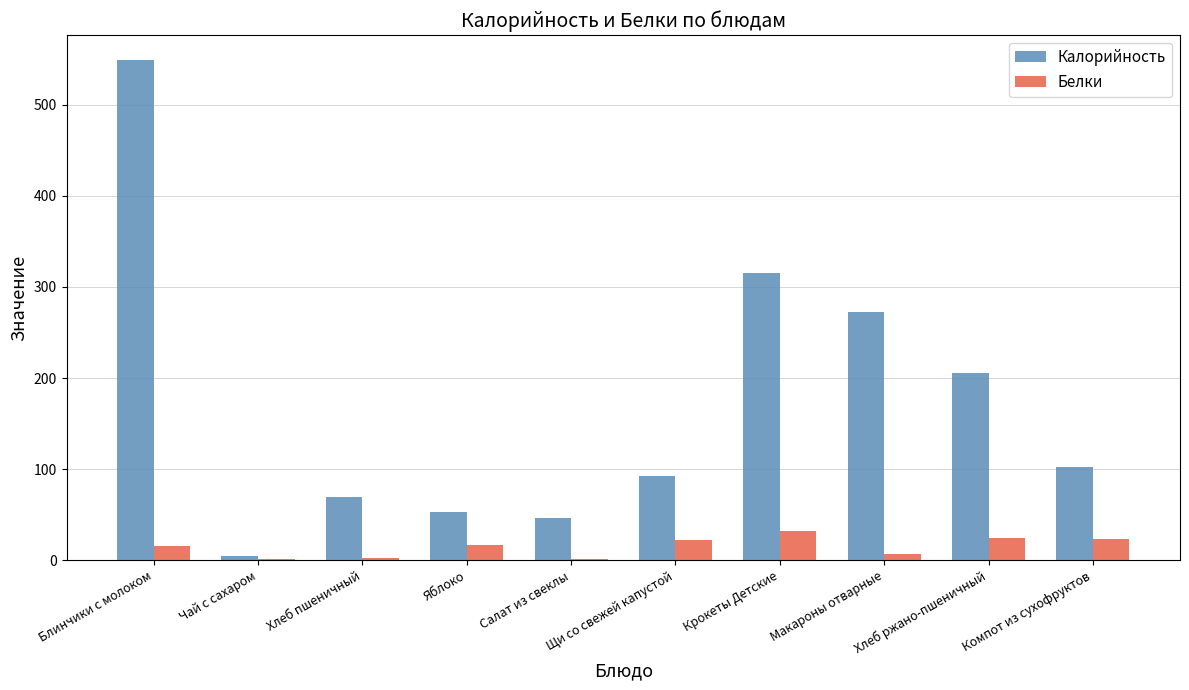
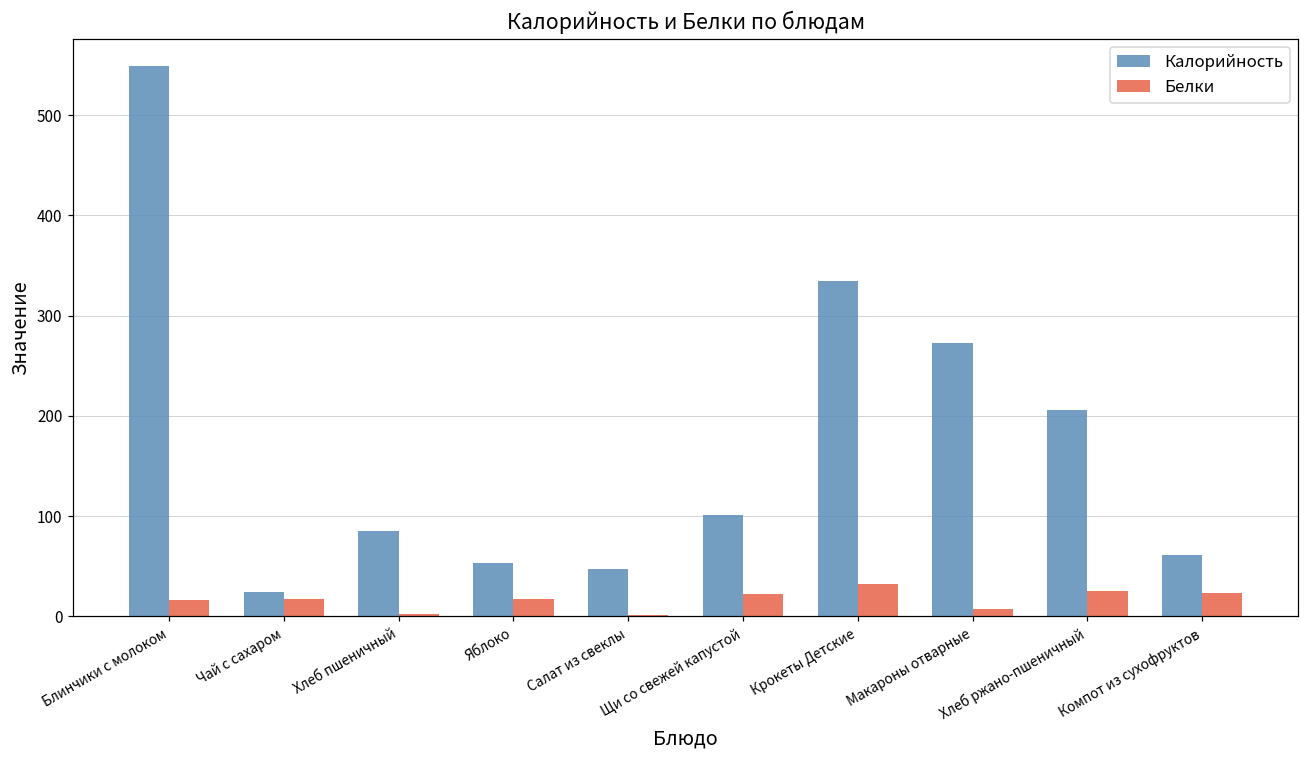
Калорийность, Чай с сахаром: 10 -> 20
Белки, Чай с сахаром: 0 -> 20
Калорийность, Хлеб пшеничный: 70 -> 90
Калорийность, Щи со свежей капустой: 90 -> 100
Калорийность, Крокеты Детские: 320 -> 330
Калорийность, Компот из сухофруктов: 100 -> 60
